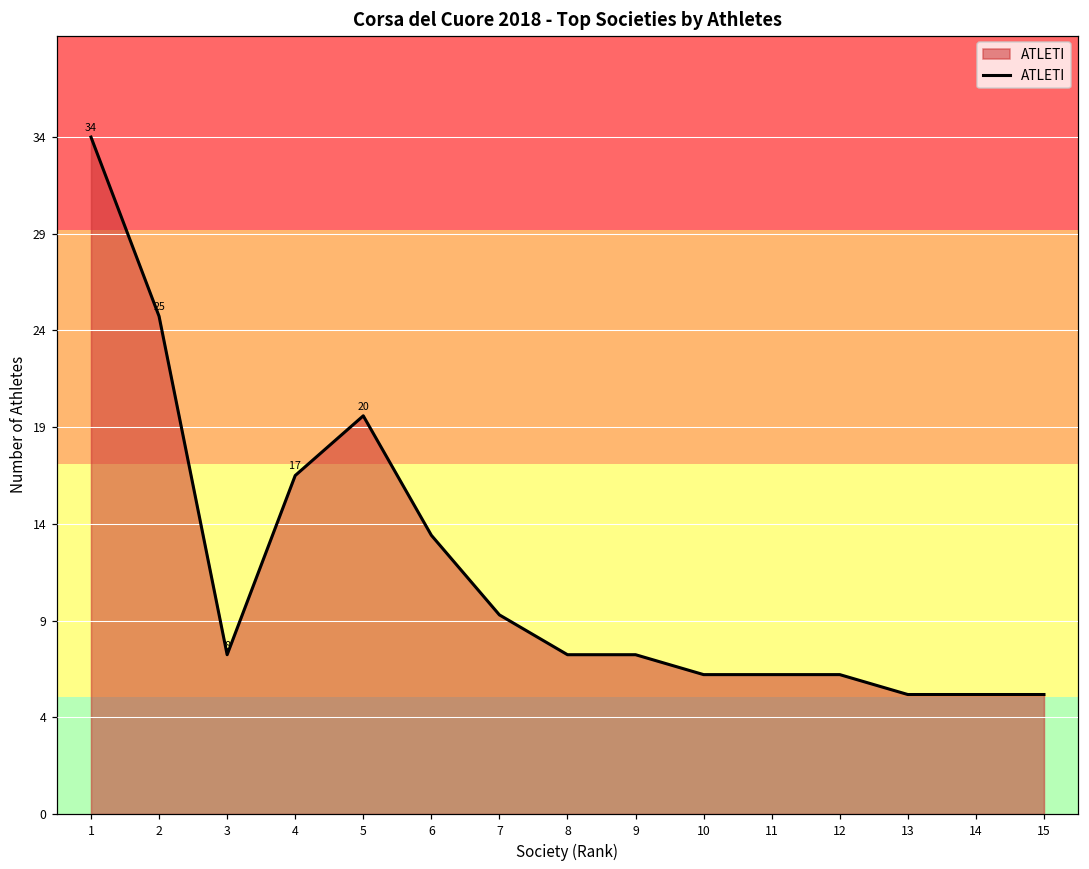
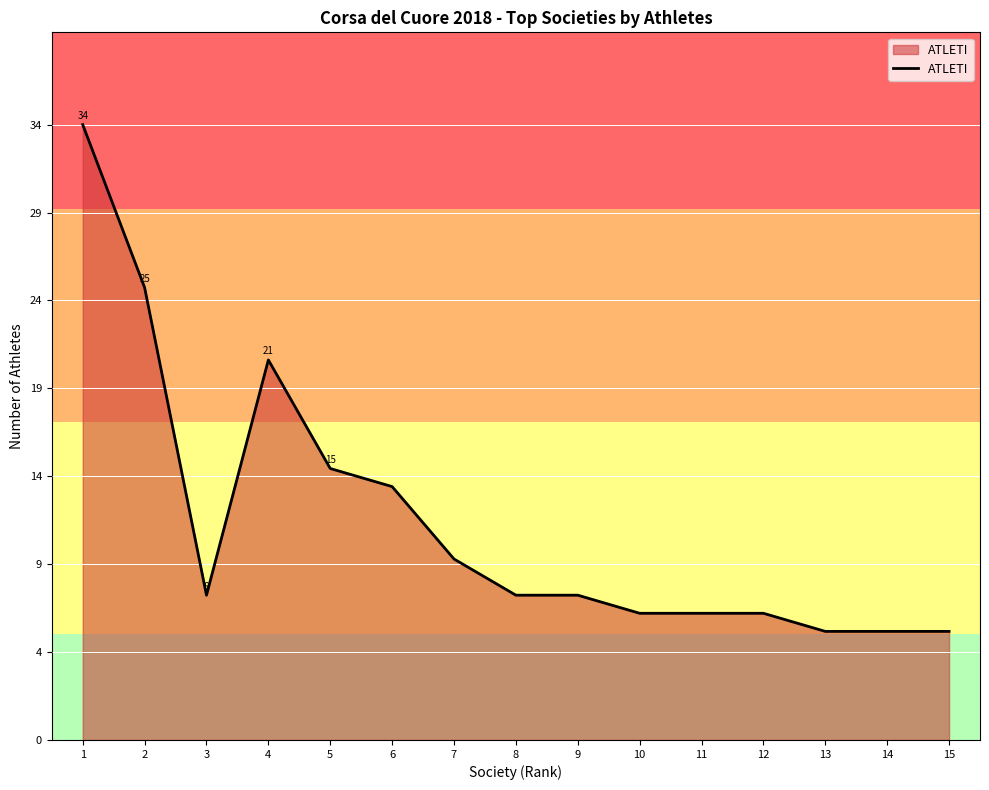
4: 17 -> 21
5: 20 -> 15
